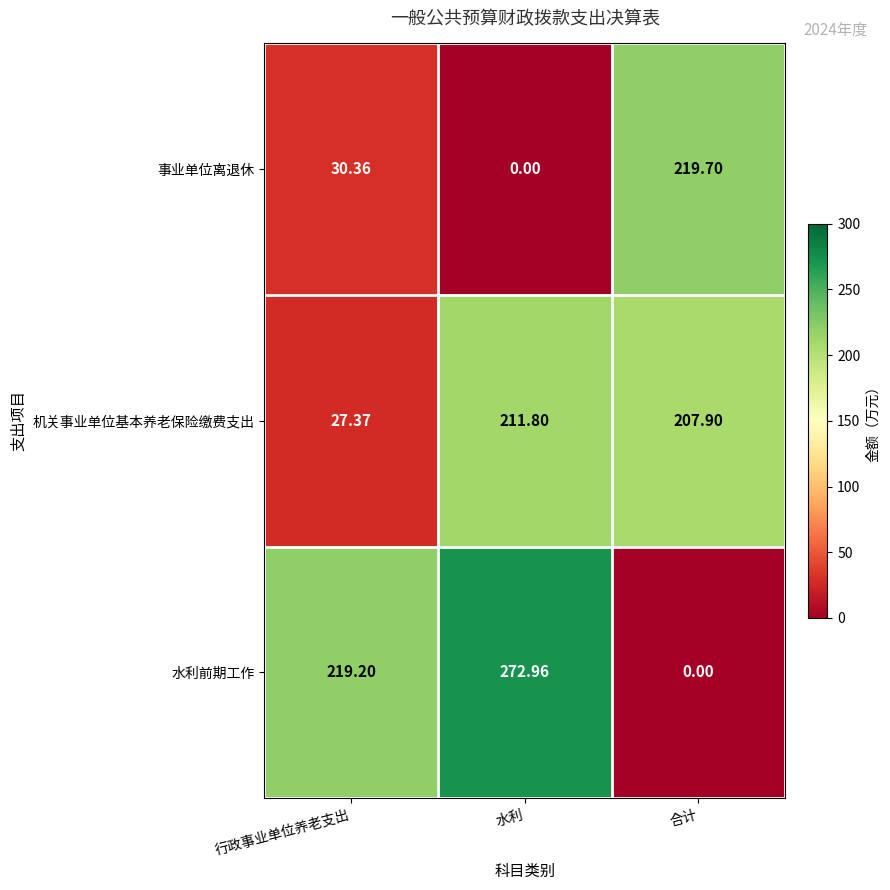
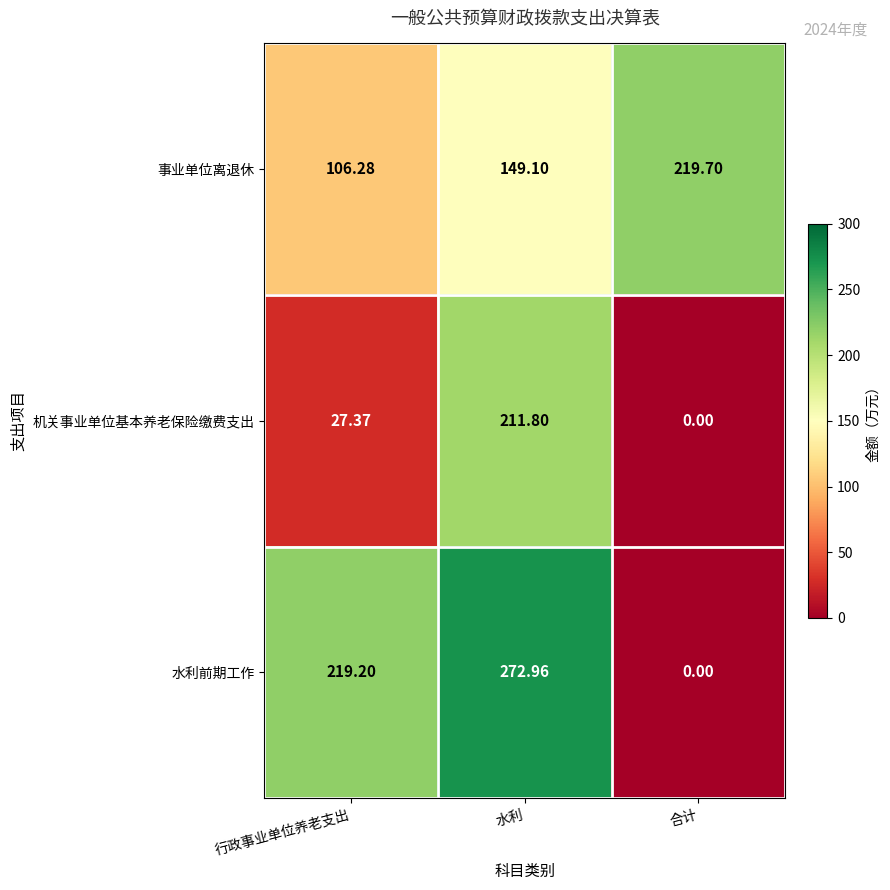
事业单位离退休, 行政事业单位养老支出: 30.36 -> 106.28
事业单位离退休, 水利: 0.00 -> 149.10
机关事业单位基本养老保险缴费支出, 合计: 207.90 -> 0.00
